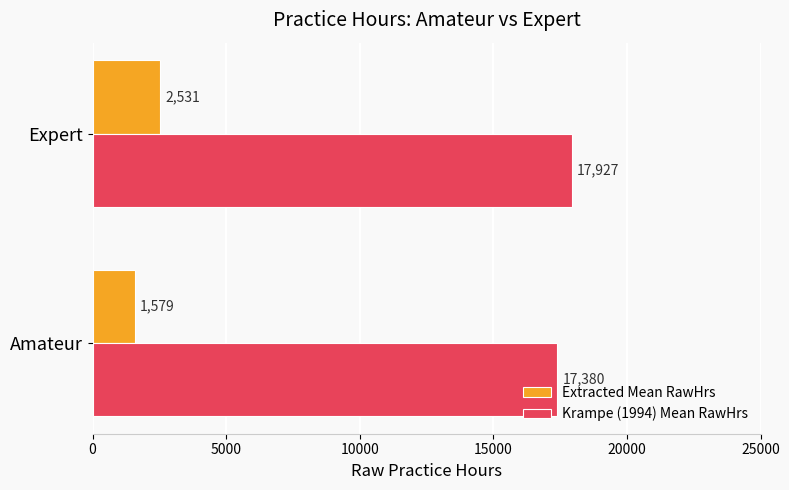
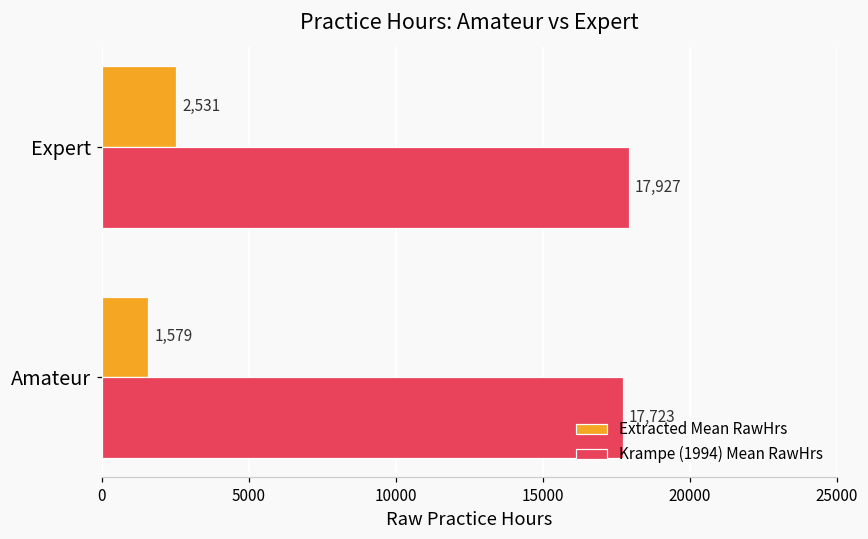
Krampe (1994) Mean RawHrs, Amateur: 17,380 -> 17,723
